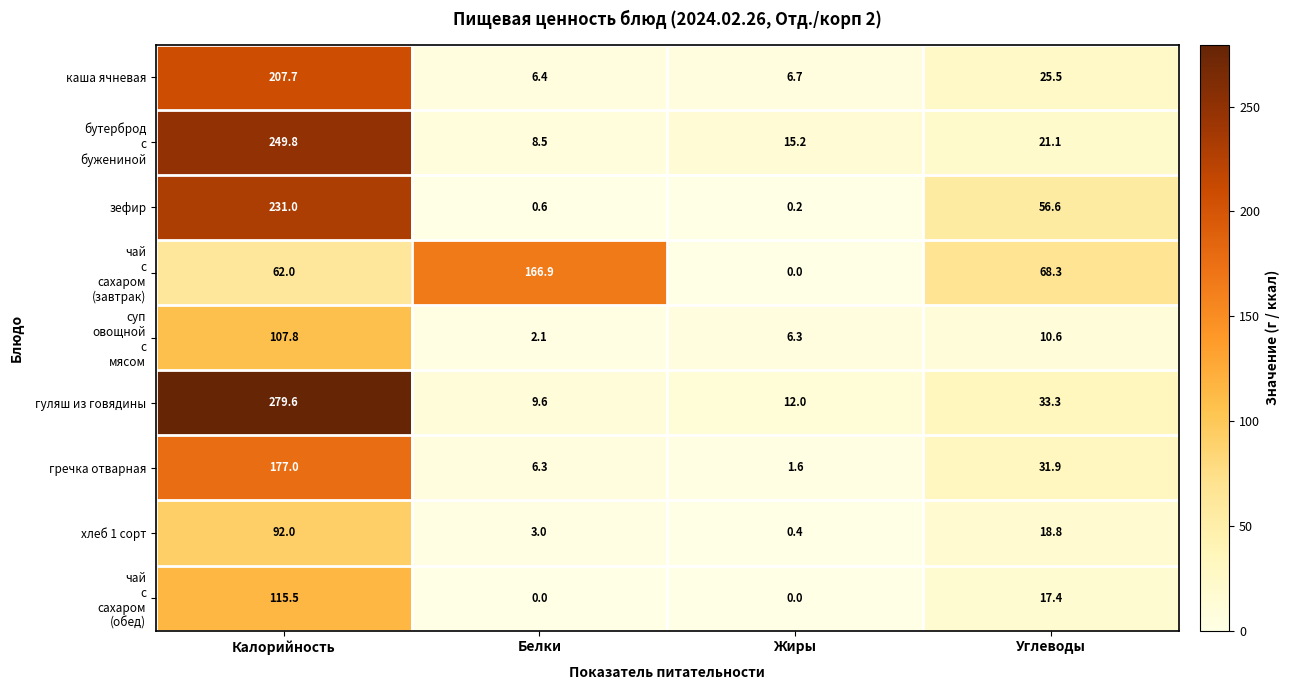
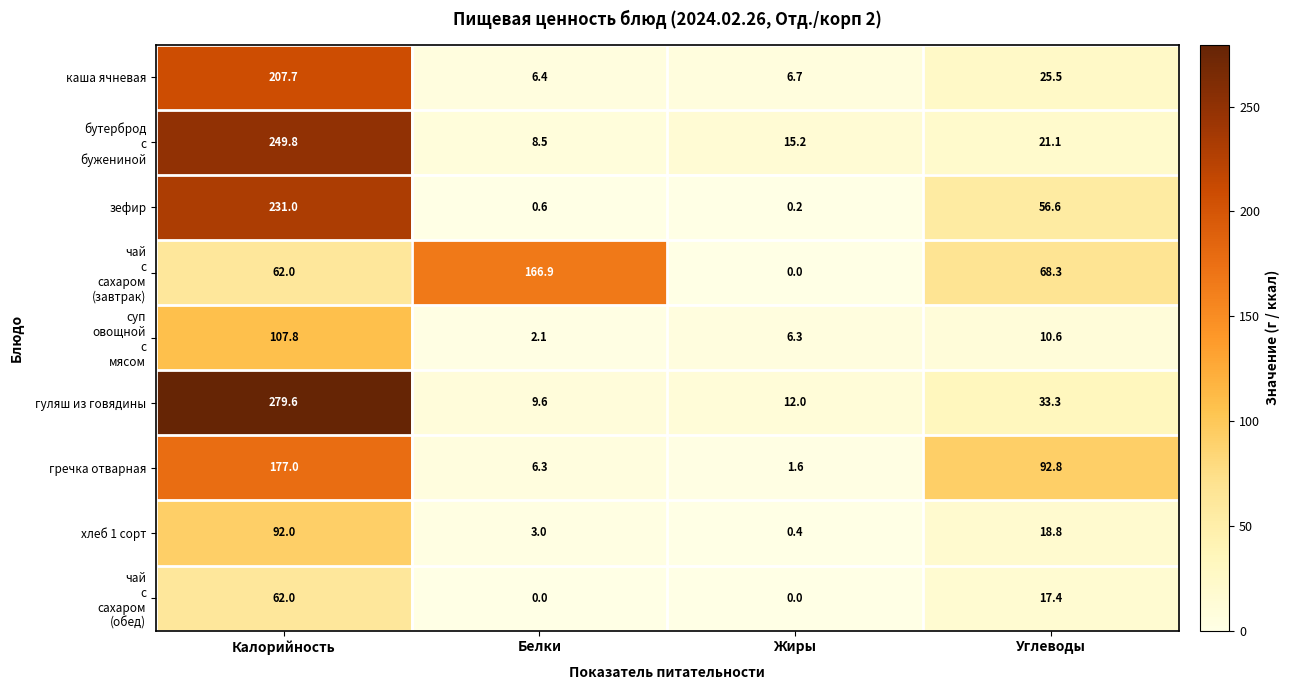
гречка отварная, Углеводы: 31.9 -> 92.8
чай с сахаром (обед), Калорийность: 115.5 -> 62.0
